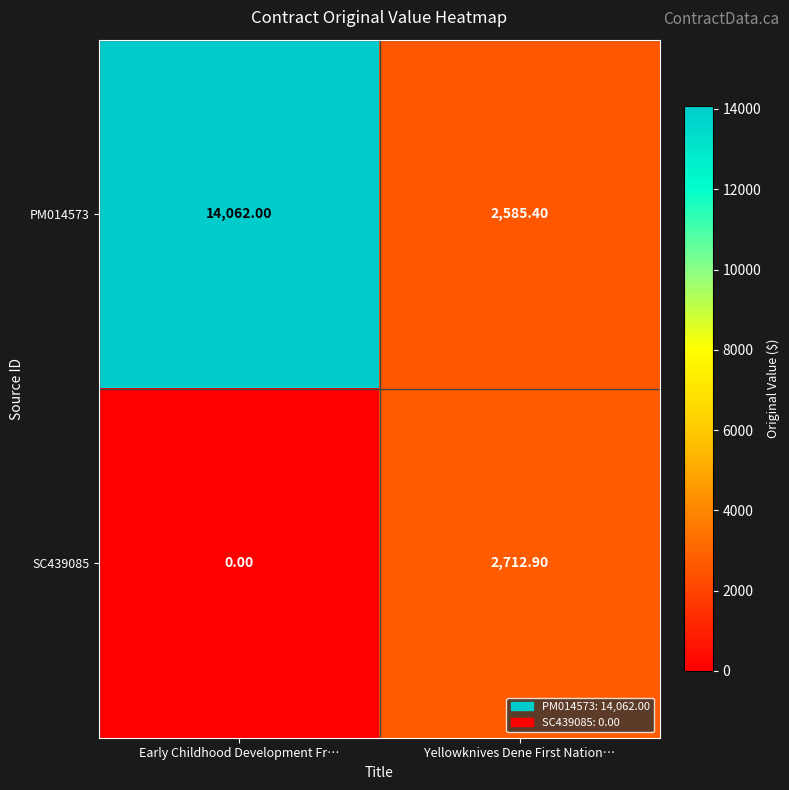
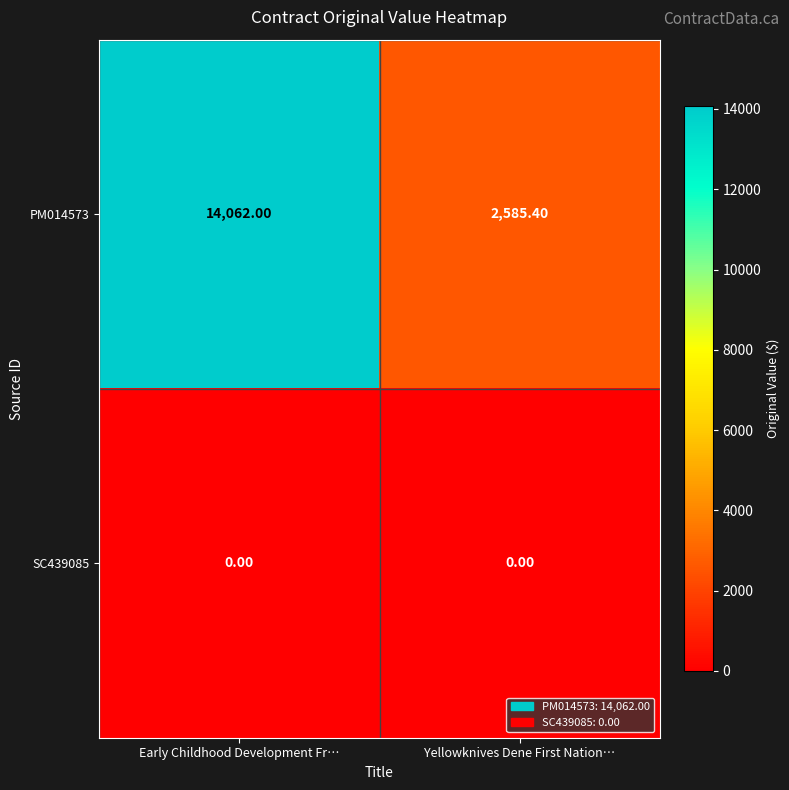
SC439085, Yellowknives Dene First Nation…: 2,712.90 -> 0.00
